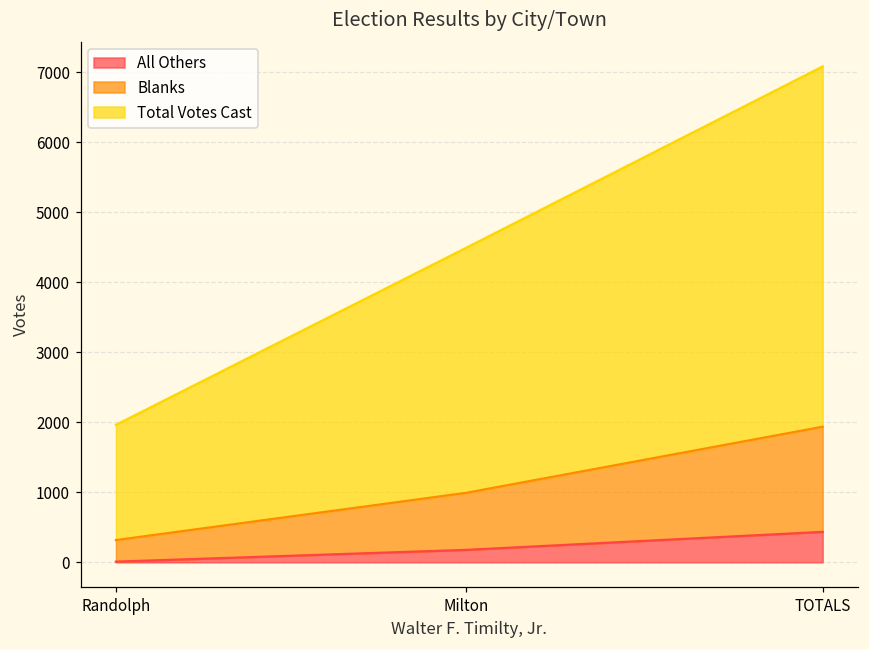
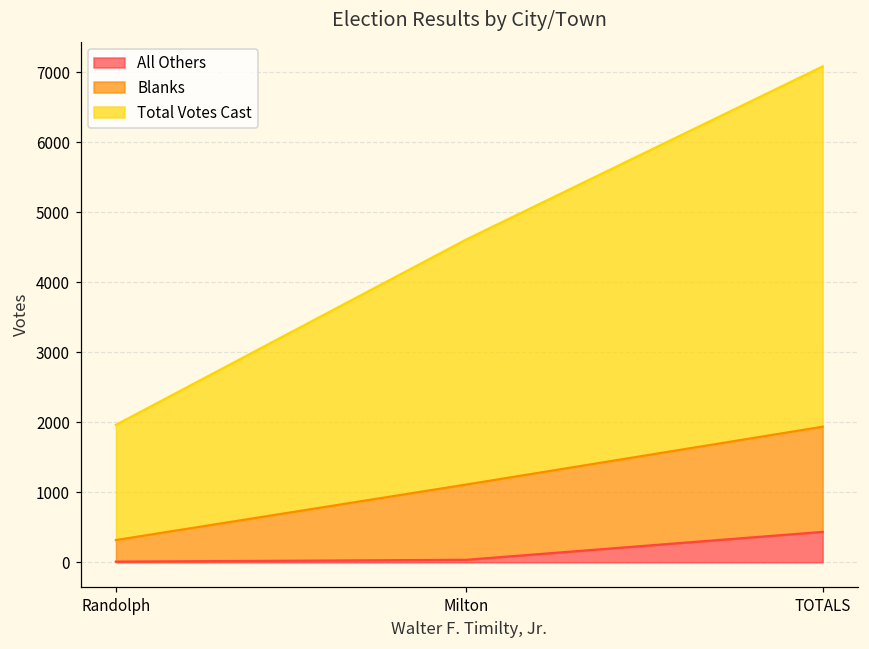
All Others, Milton: 200 -> 0
Blanks, Milton: 800 -> 1100
